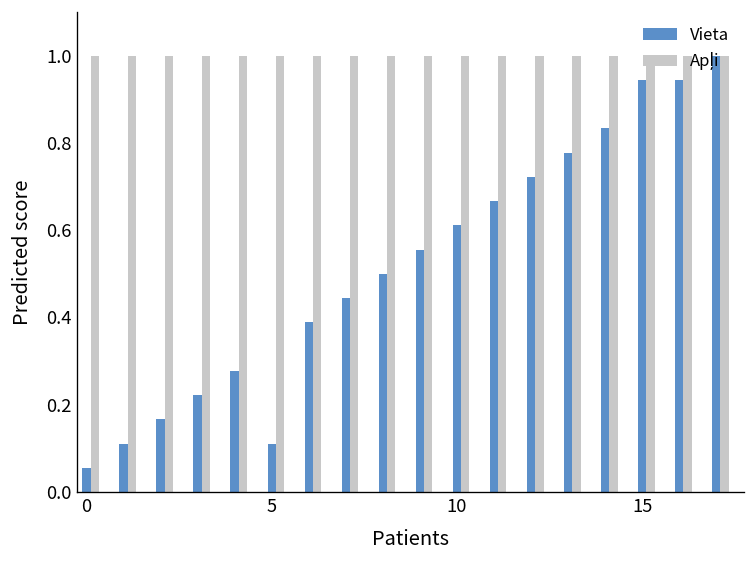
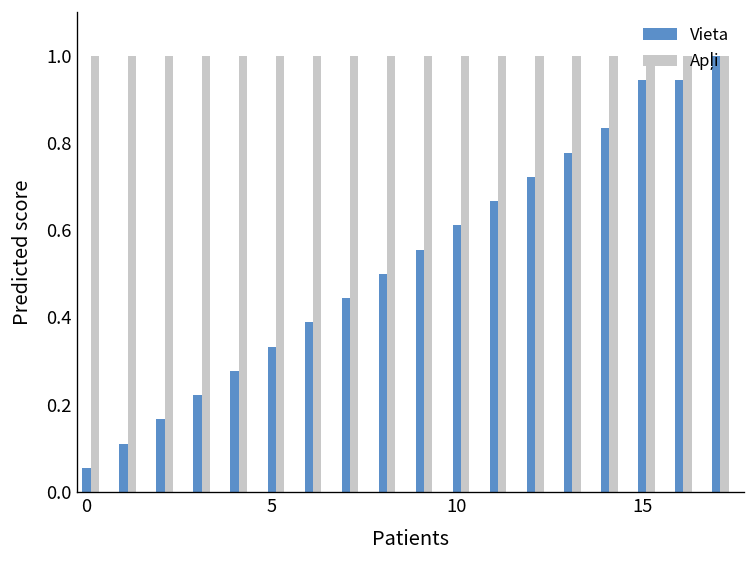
Vieta, 5: 0.11 -> 0.33
